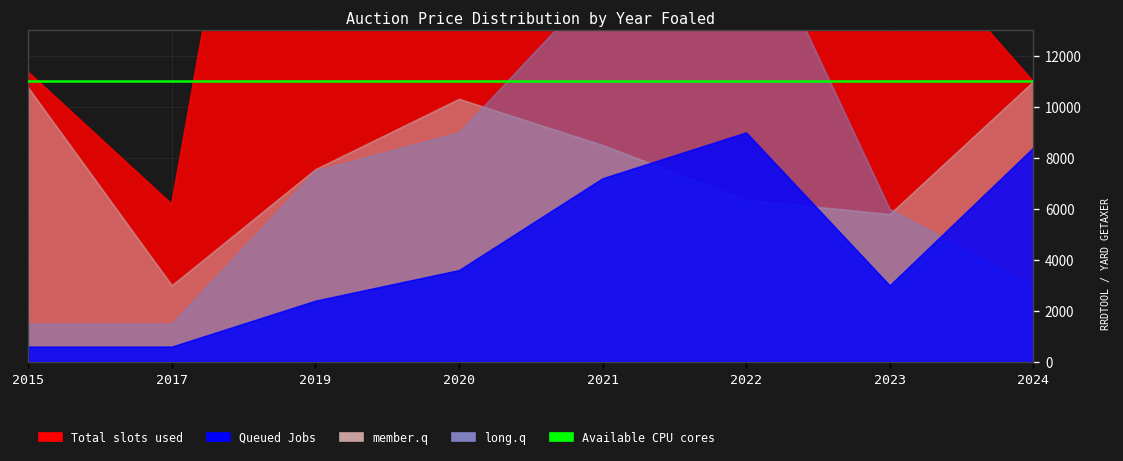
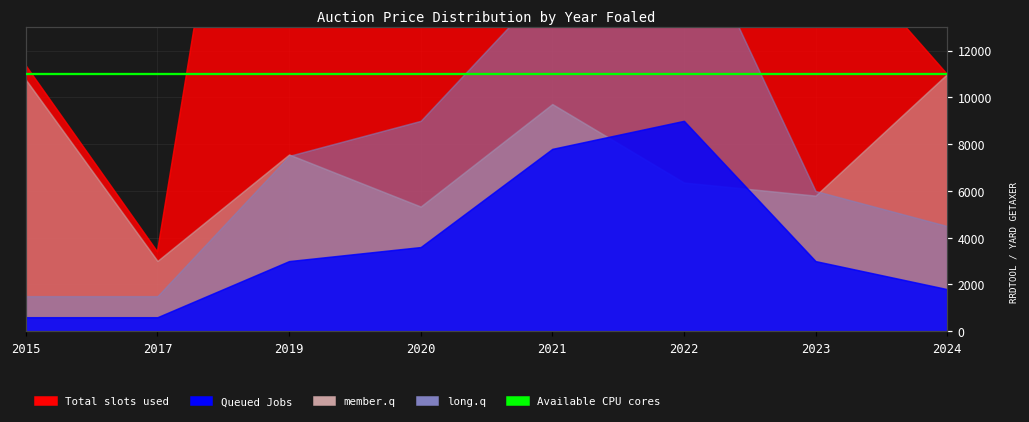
Total slots used, 2017: 6200 -> 3400
Queued Jobs, 2019: 2400 -> 3000
member.q, 2020: 10300 -> 5300
member.q, 2021: 8500 -> 9700
Queued Jobs, 2021: 7200 -> 7800
long.q, 2024: 3000 -> 4500
Queued Jobs, 2024: 8400 -> 1800
